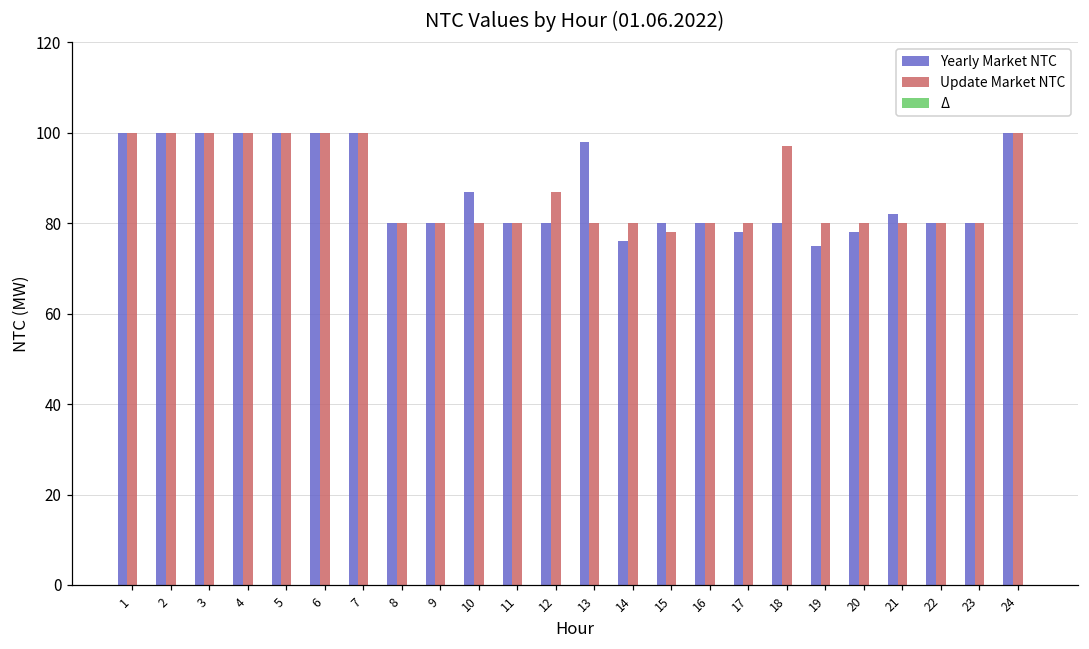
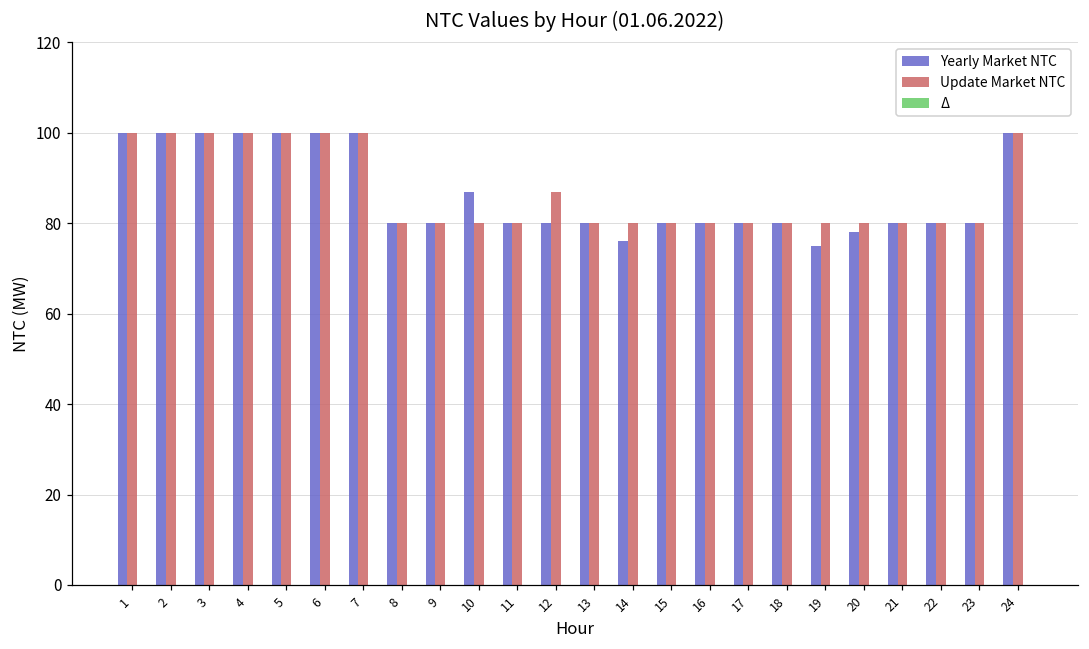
Yearly Market NTC, 13: 98 -> 80
Update Market NTC, 15: 78 -> 80
Yearly Market NTC, 17: 78 -> 80
Update Market NTC, 18: 97 -> 80
Yearly Market NTC, 21: 82 -> 80
